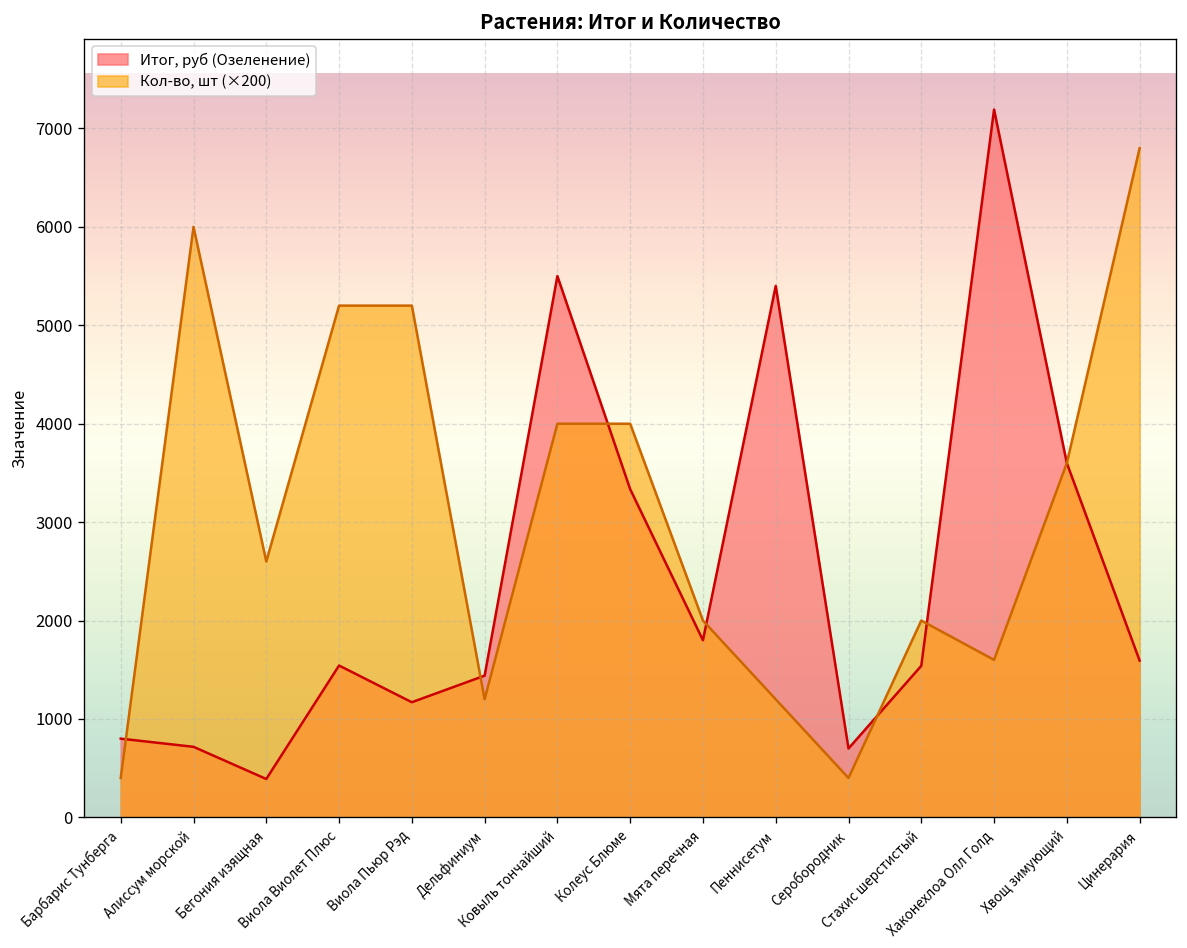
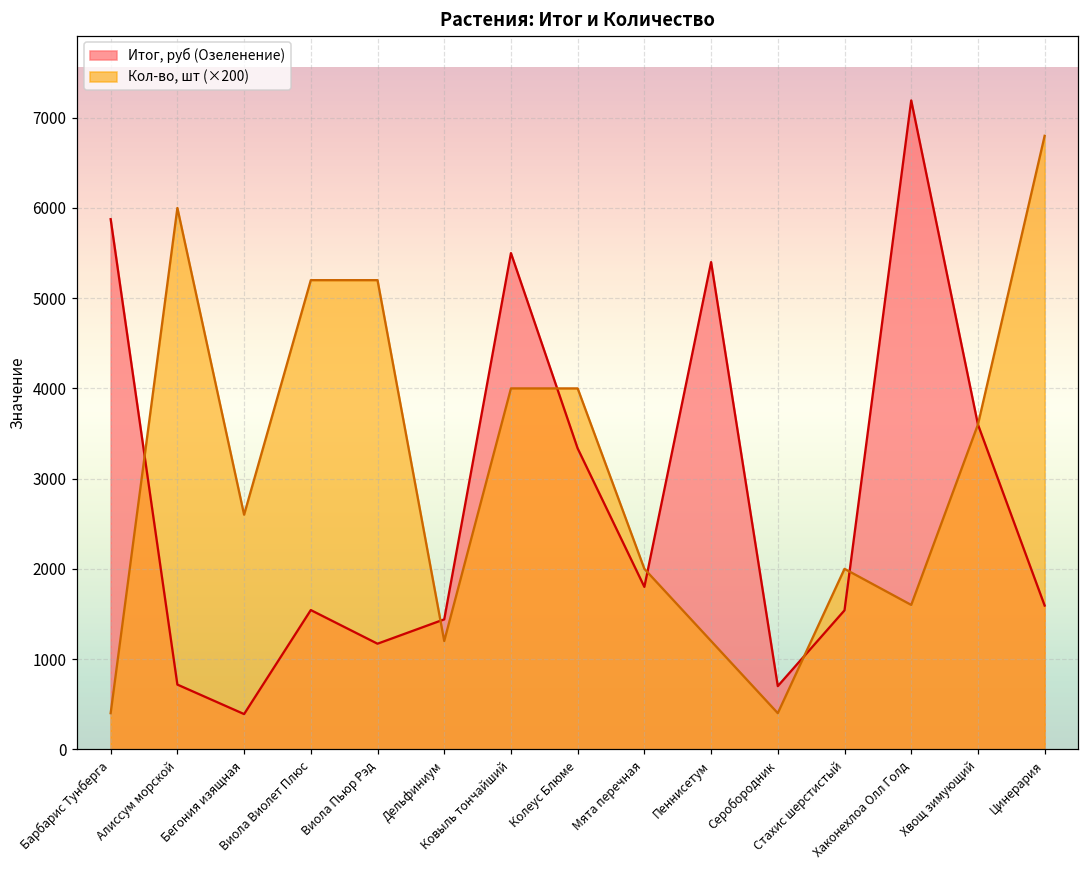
Итог, руб (Озеленение), Барбарис Тунберга: 800 -> 5900
